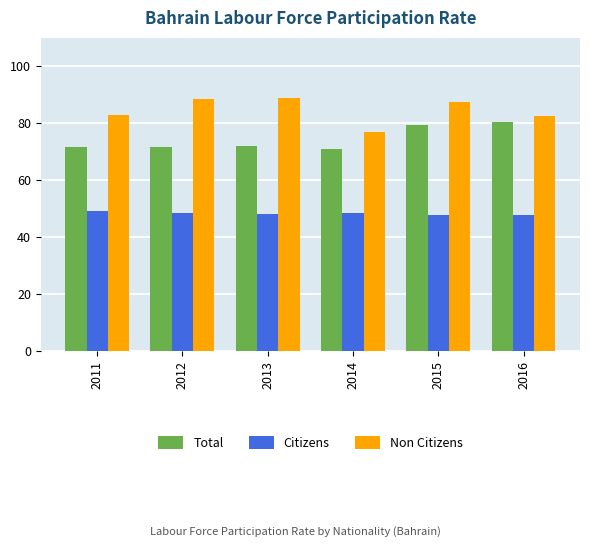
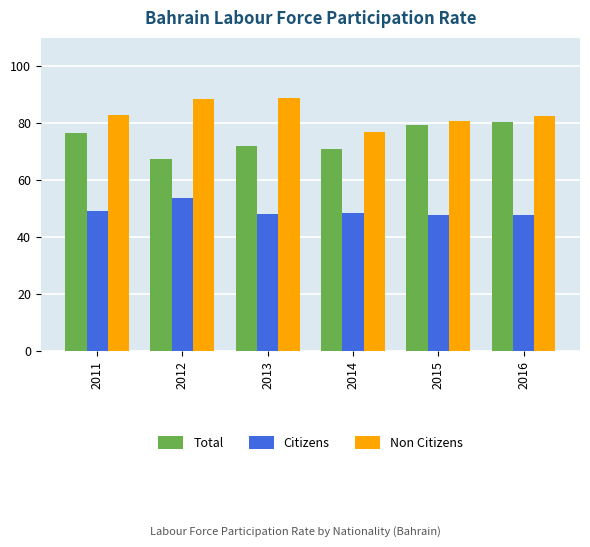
Total, 2011: 72 -> 77
Total, 2012: 72 -> 68
Citizens, 2012: 48 -> 54
Non Citizens, 2015: 88 -> 81
